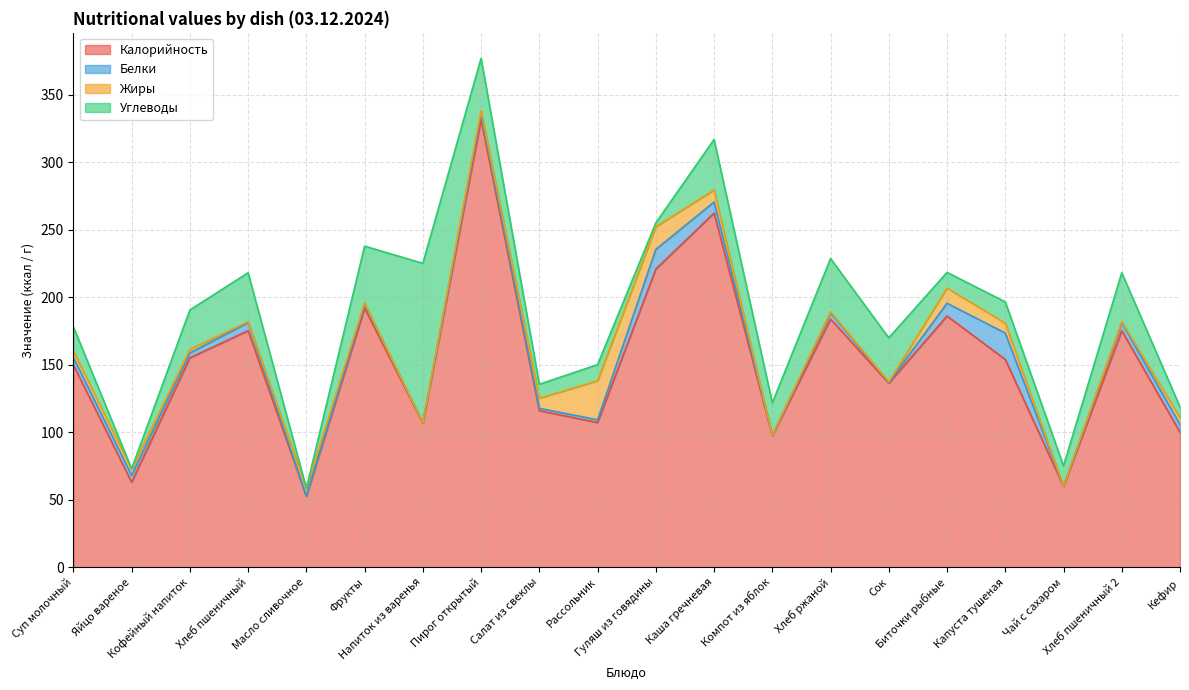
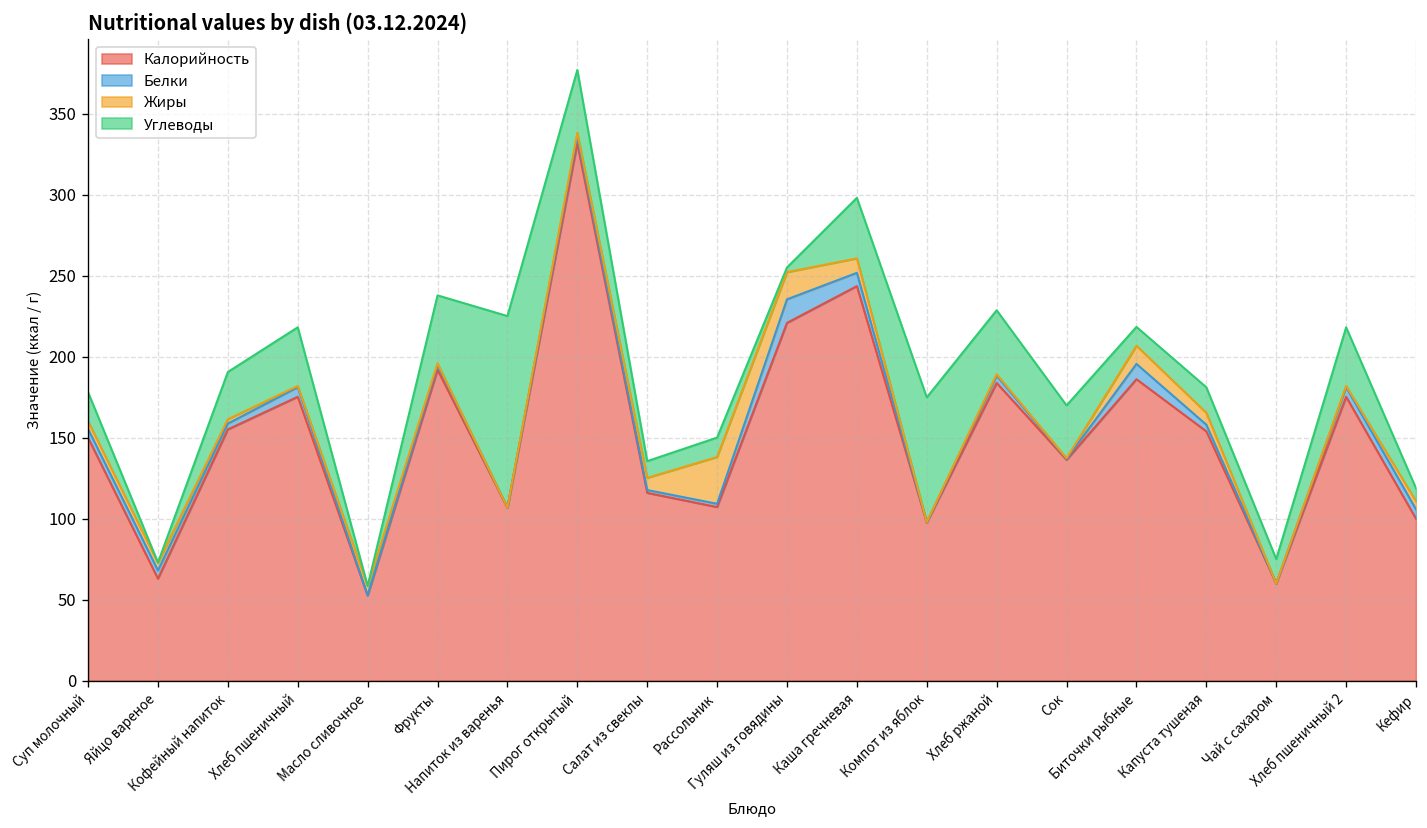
Калорийность, Каша гречневая: 263 -> 244
Углеводы, Компот из яблок: 24 -> 77
Белки, Капуста тушеная: 20 -> 4
